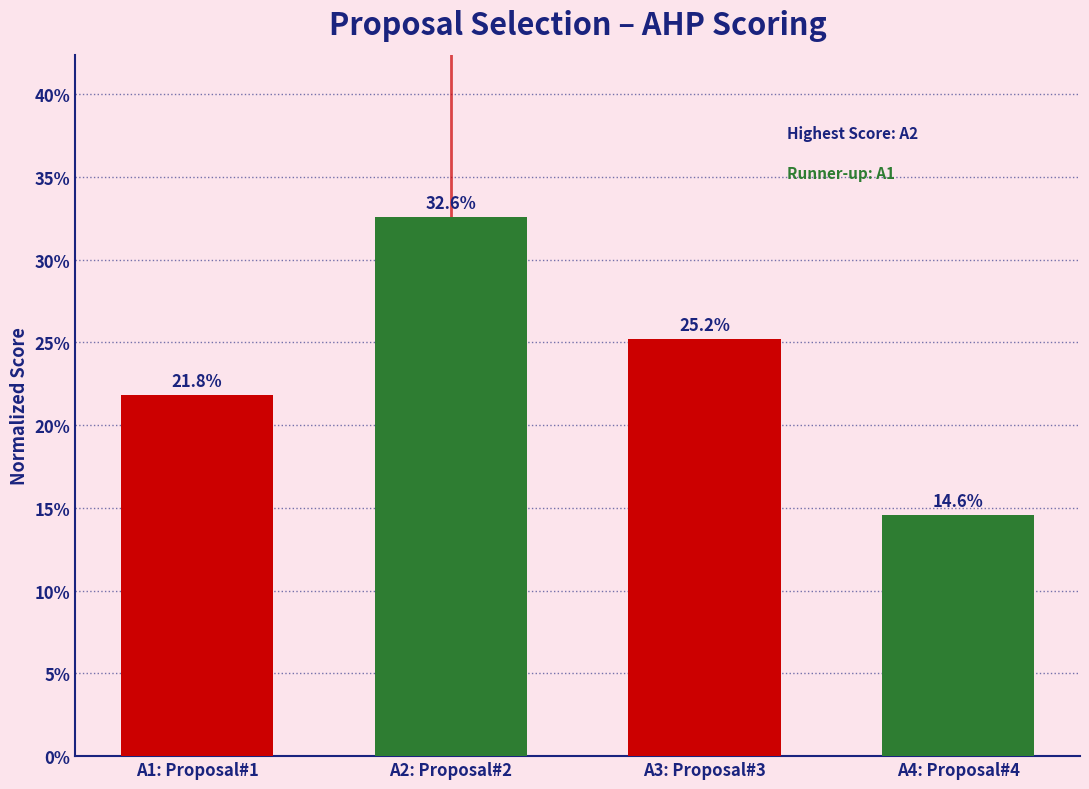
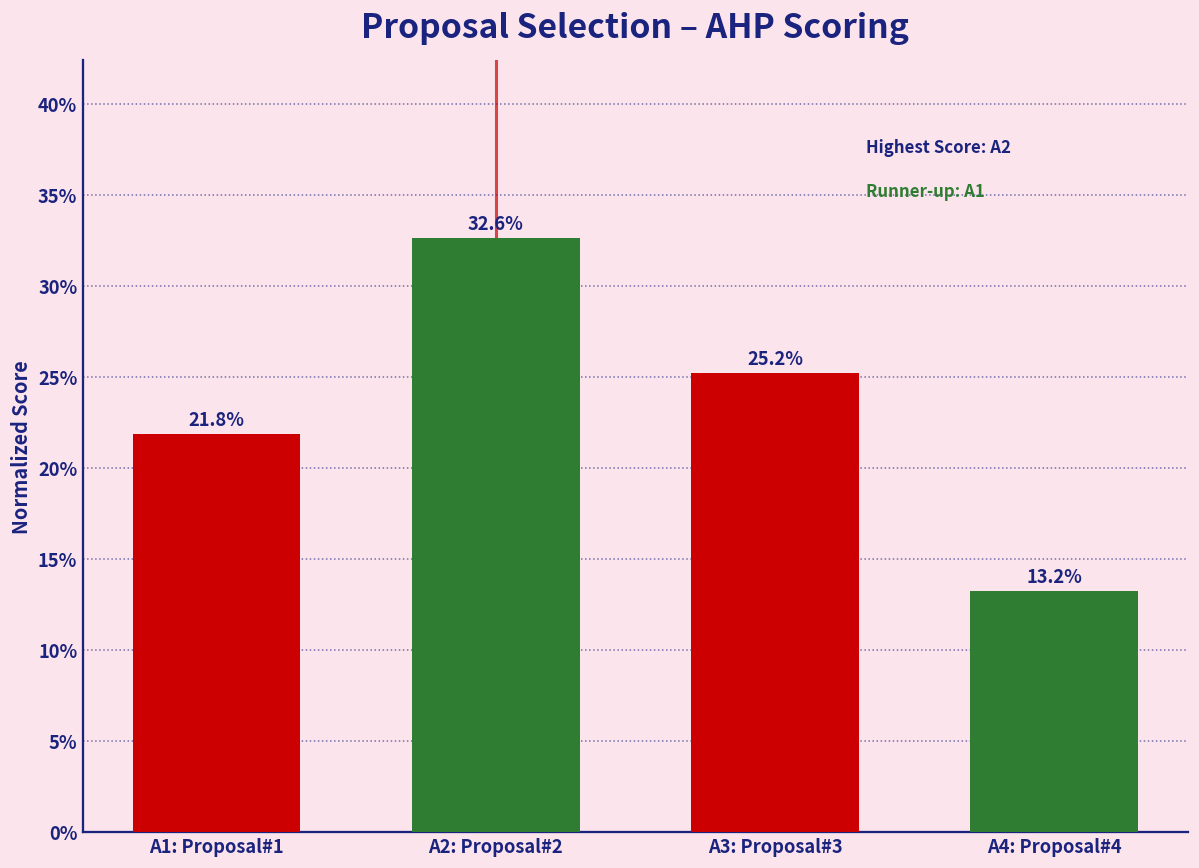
A4: Proposal#4: 14.6% -> 13.2%
